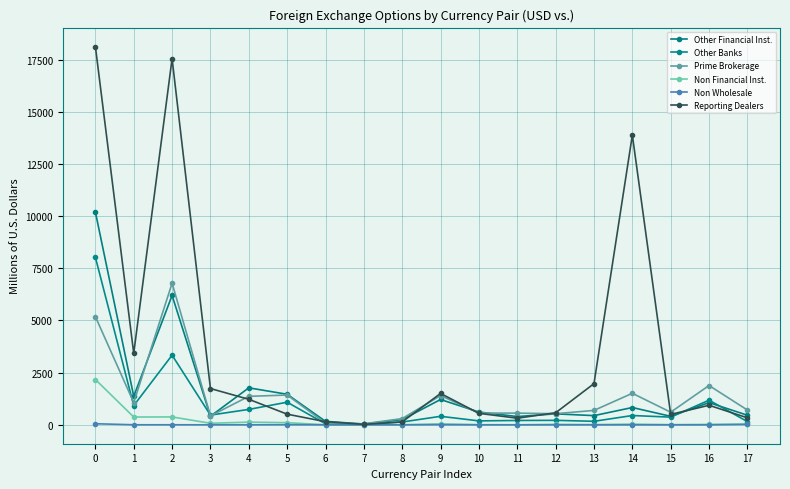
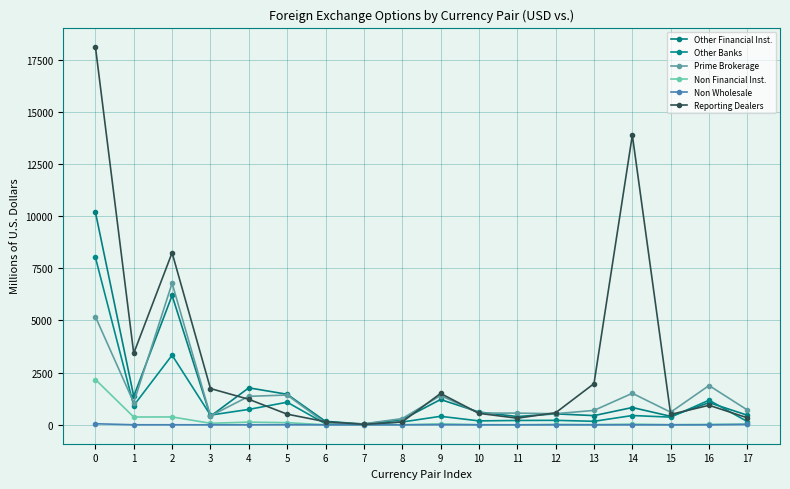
Reporting Dealers, 2: 17500 -> 8200
